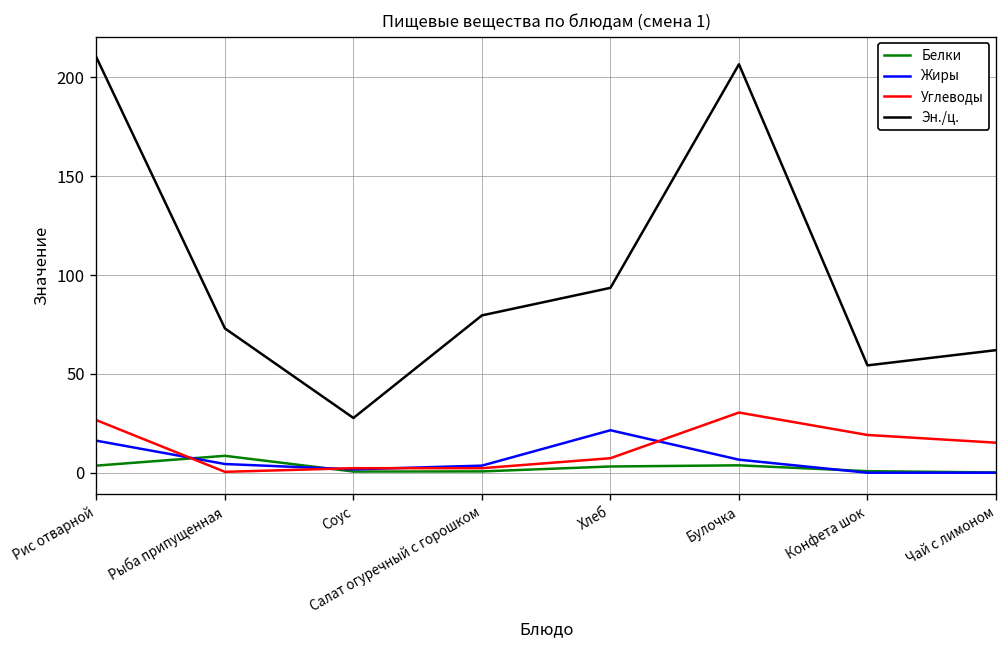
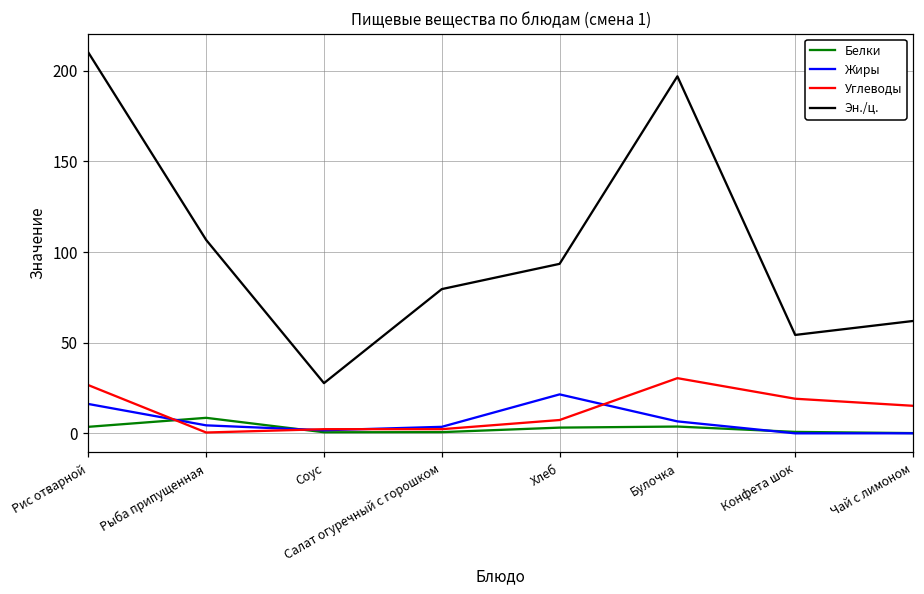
Эн./ц., Рыба припущенная: 73 -> 107
Эн./ц., Булочка: 207 -> 197
